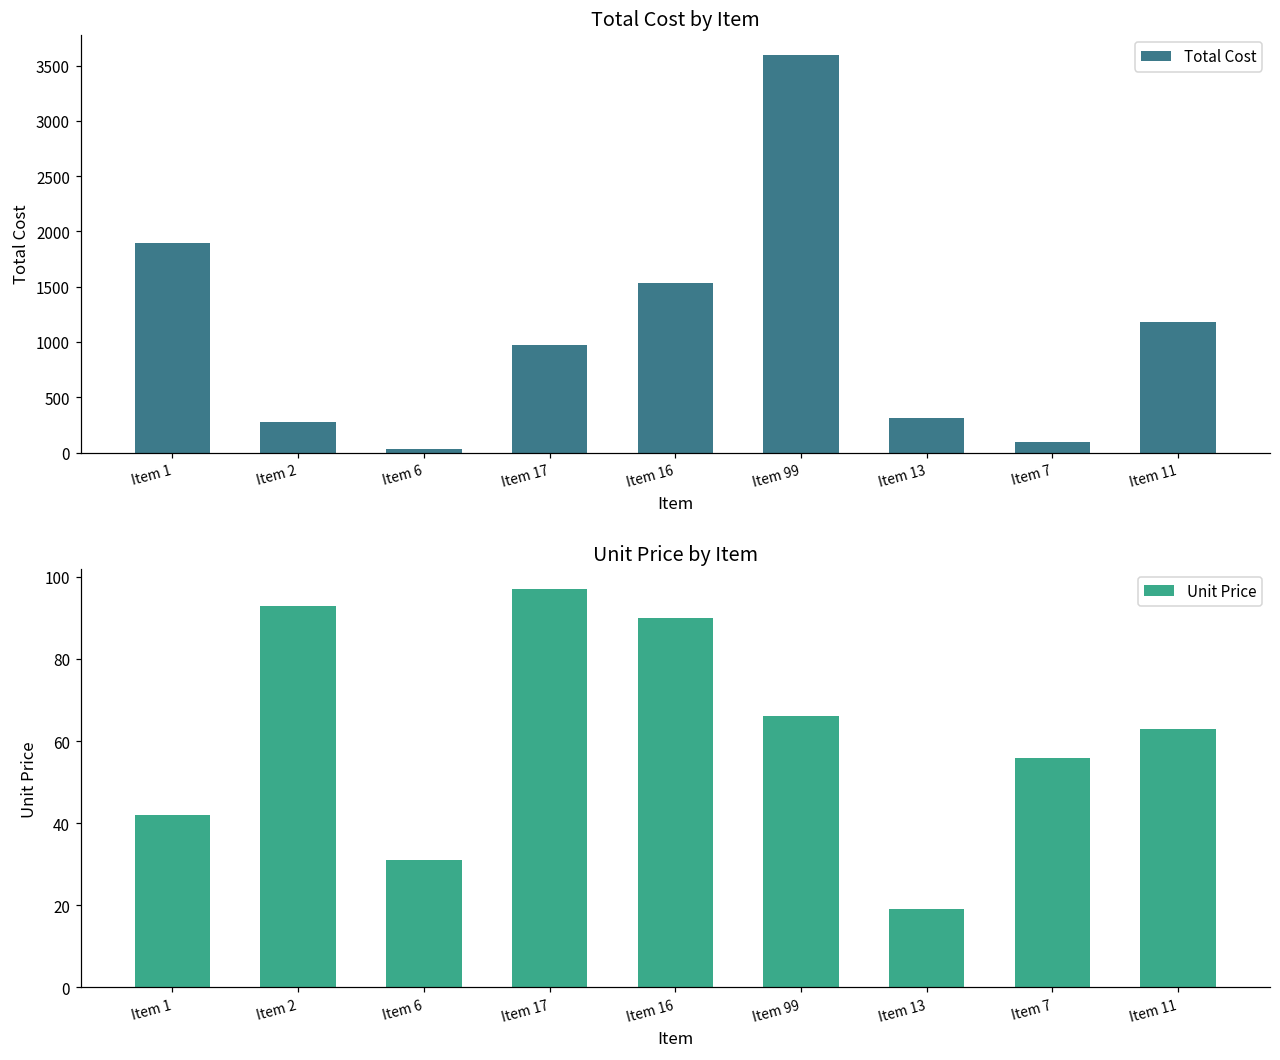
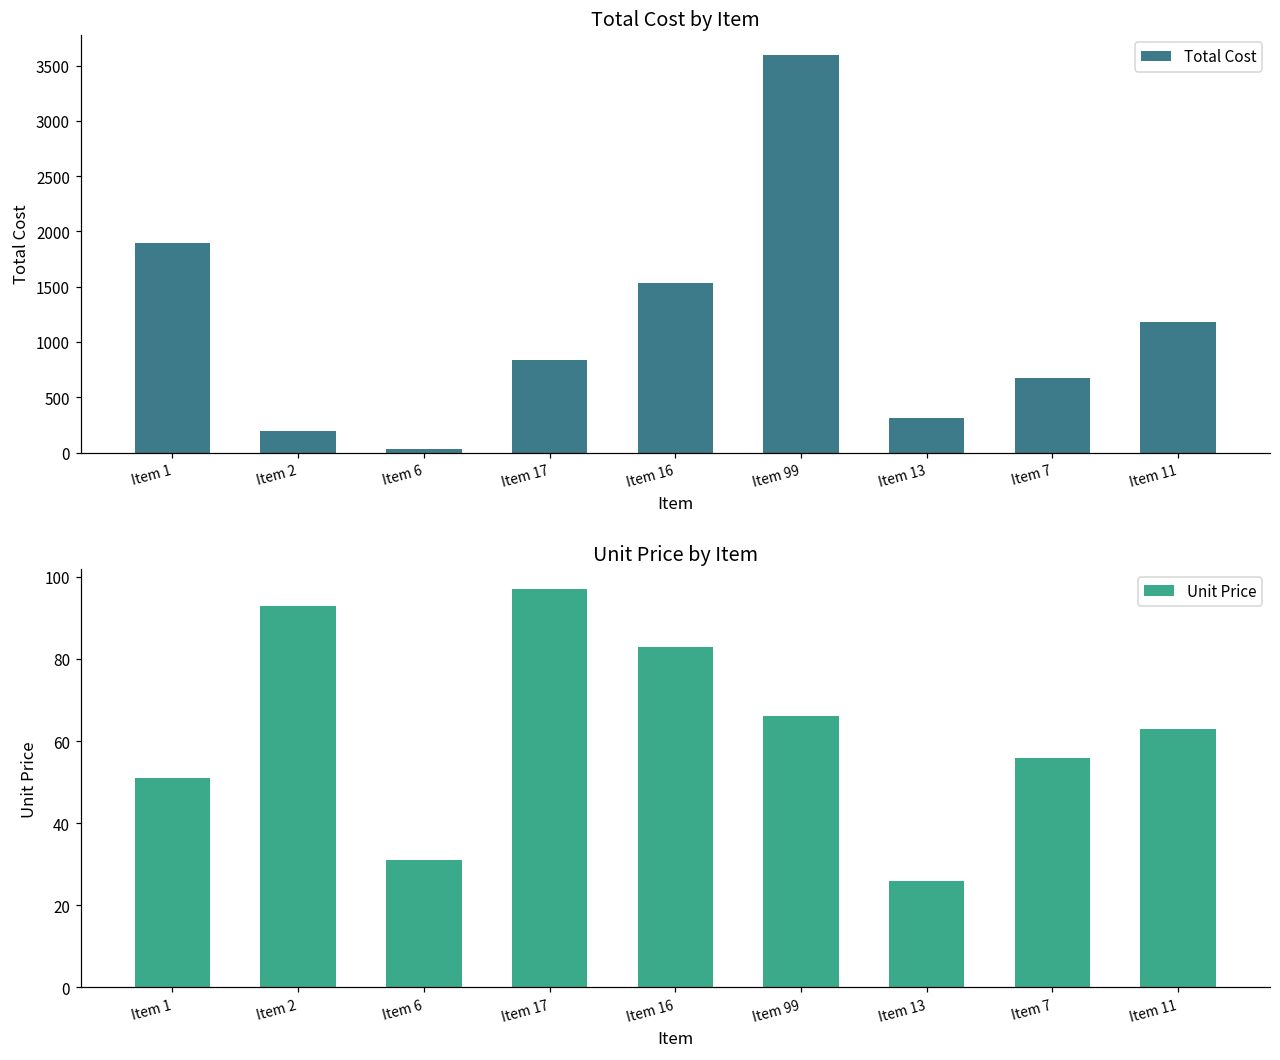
Total Cost by Item, Item 2: 280 -> 190
Total Cost by Item, Item 17: 970 -> 840
Total Cost by Item, Item 7: 90 -> 670
Unit Price by Item, Item 1: 42 -> 51
Unit Price by Item, Item 16: 90 -> 83
Unit Price by Item, Item 13: 19 -> 26
